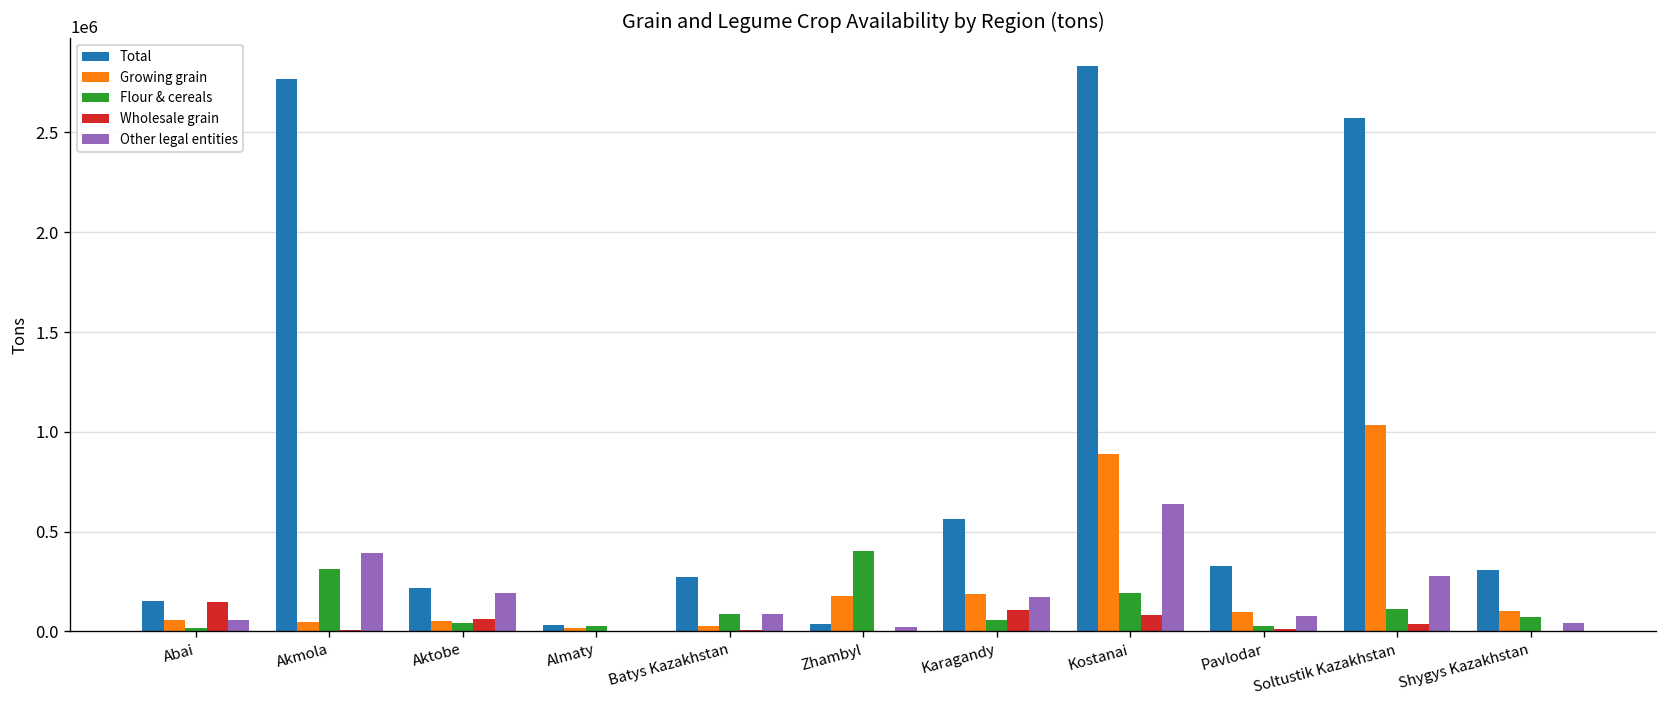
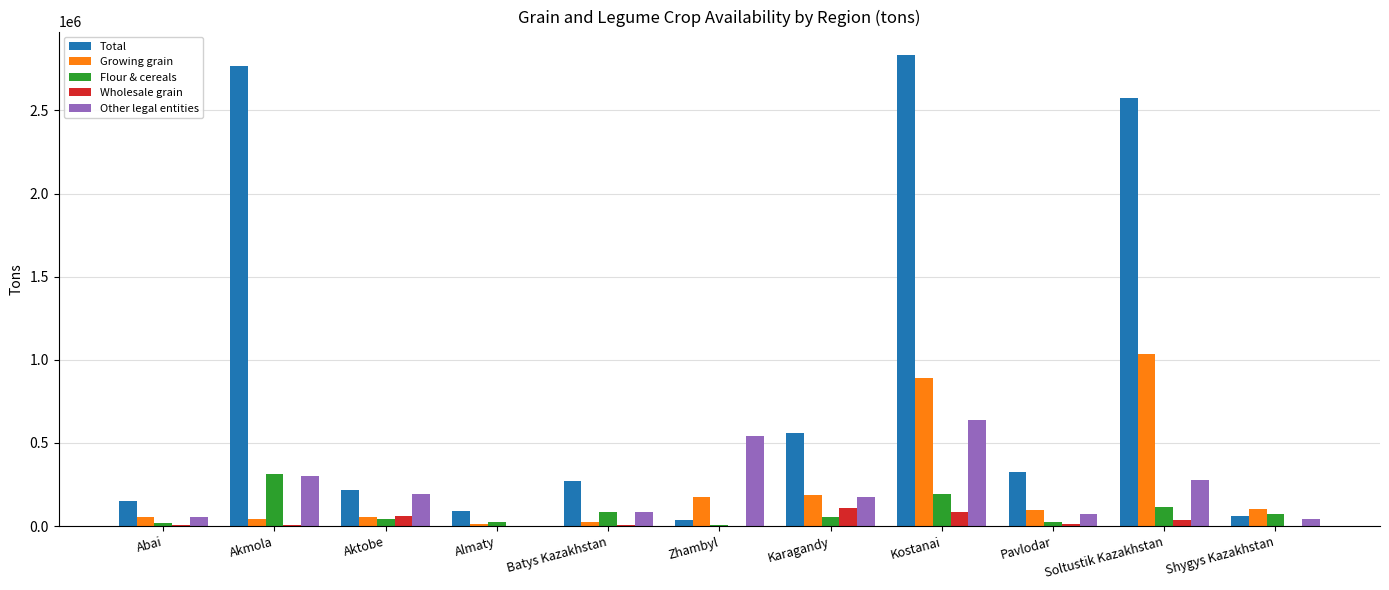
Wholesale grain, Abai: 150000 -> 10000
Other legal entities, Akmola: 390000 -> 300000
Total, Almaty: 30000 -> 90000
Flour & cereals, Zhambyl: 400000 -> 0
Other legal entities, Zhambyl: 20000 -> 540000
Total, Shygys Kazakhstan: 310000 -> 60000
